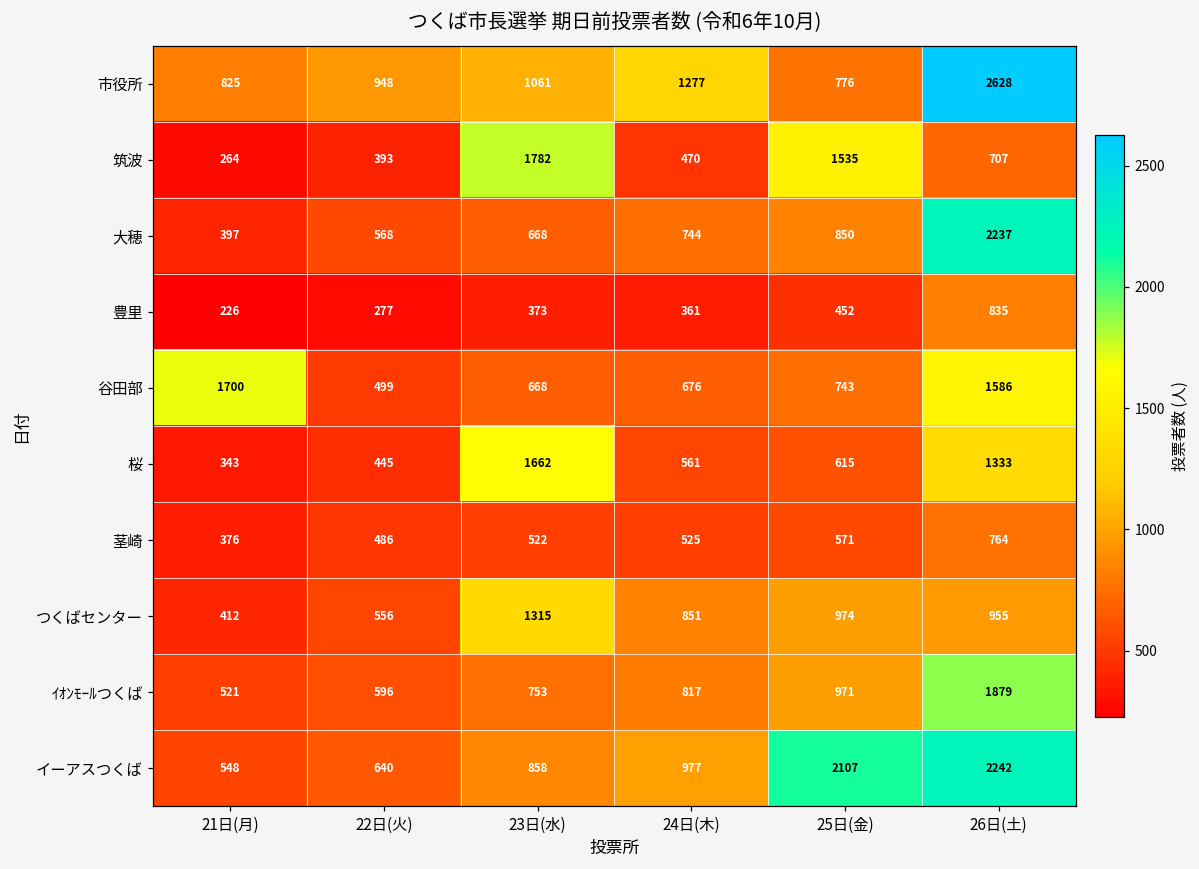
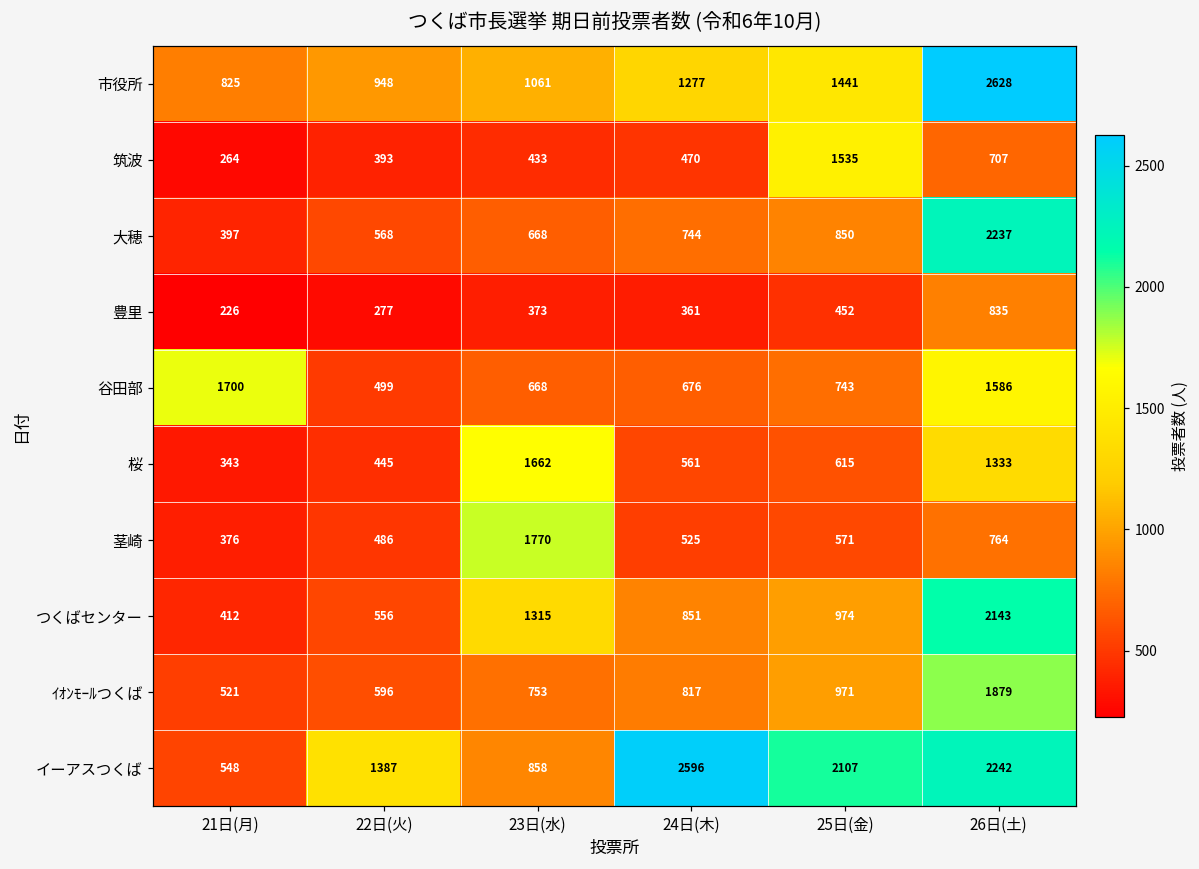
市役所, 25日(金): 776 -> 1441
筑波, 23日(水): 1782 -> 433
茎崎, 23日(水): 522 -> 1770
つくばセンター, 26日(土): 955 -> 2143
イーアスつくば, 22日(火): 640 -> 1387
イーアスつくば, 24日(木): 977 -> 2596
